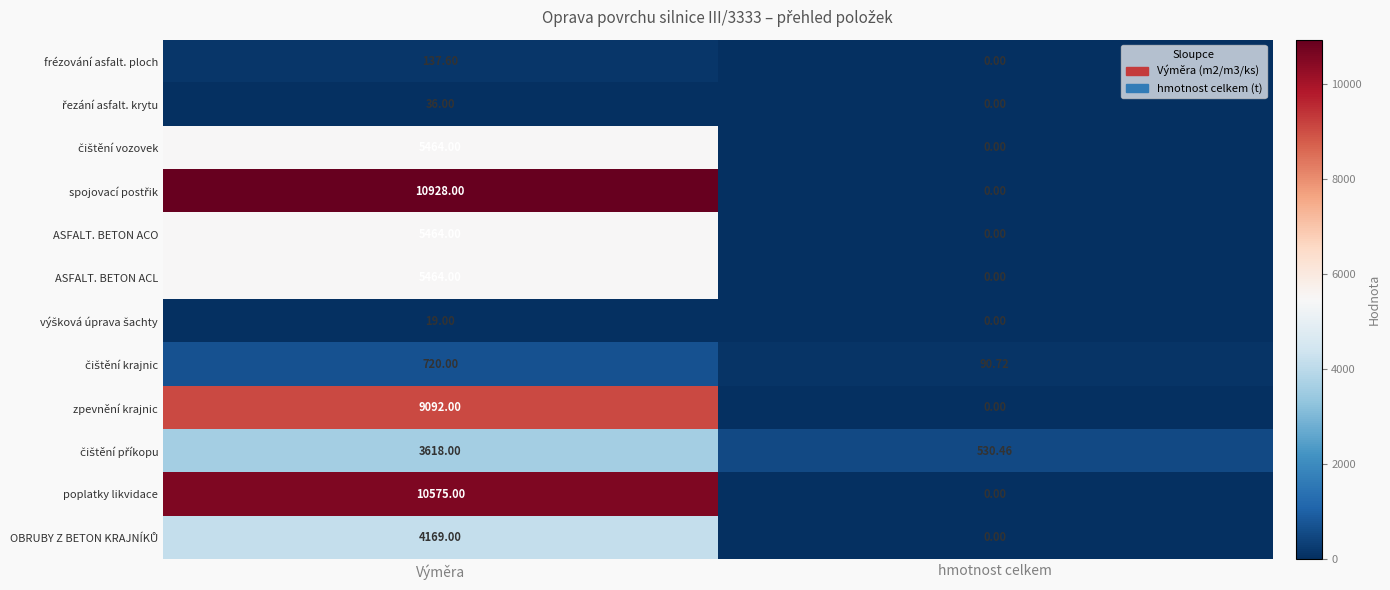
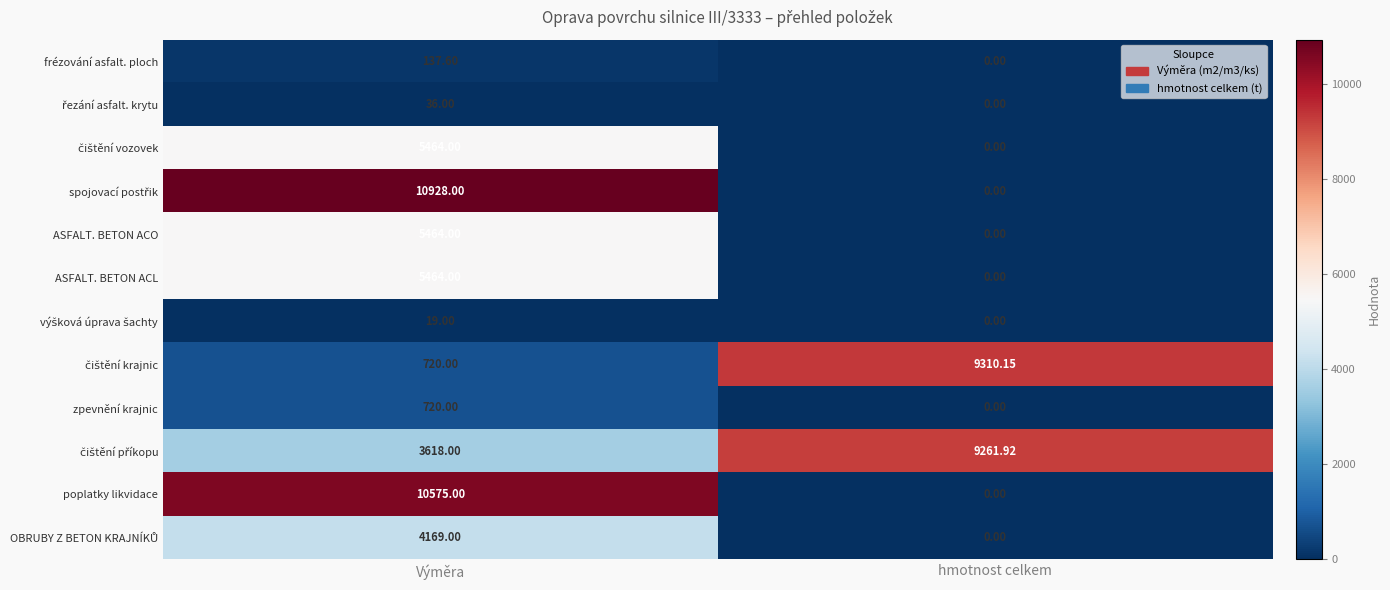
čištění krajnic, hmotnost celkem: 90.72 -> 9310.15
zpevnění krajnic, Výměra: 9092.00 -> 720.00
čištění příkopu, hmotnost celkem: 530.46 -> 9261.92
